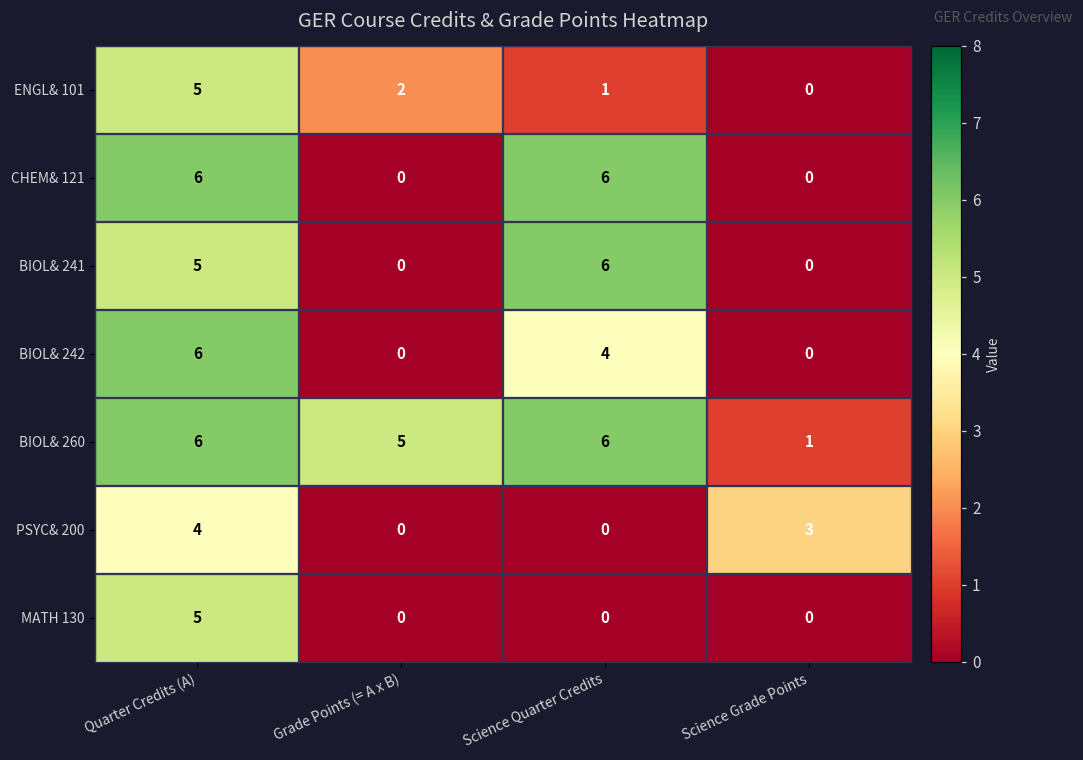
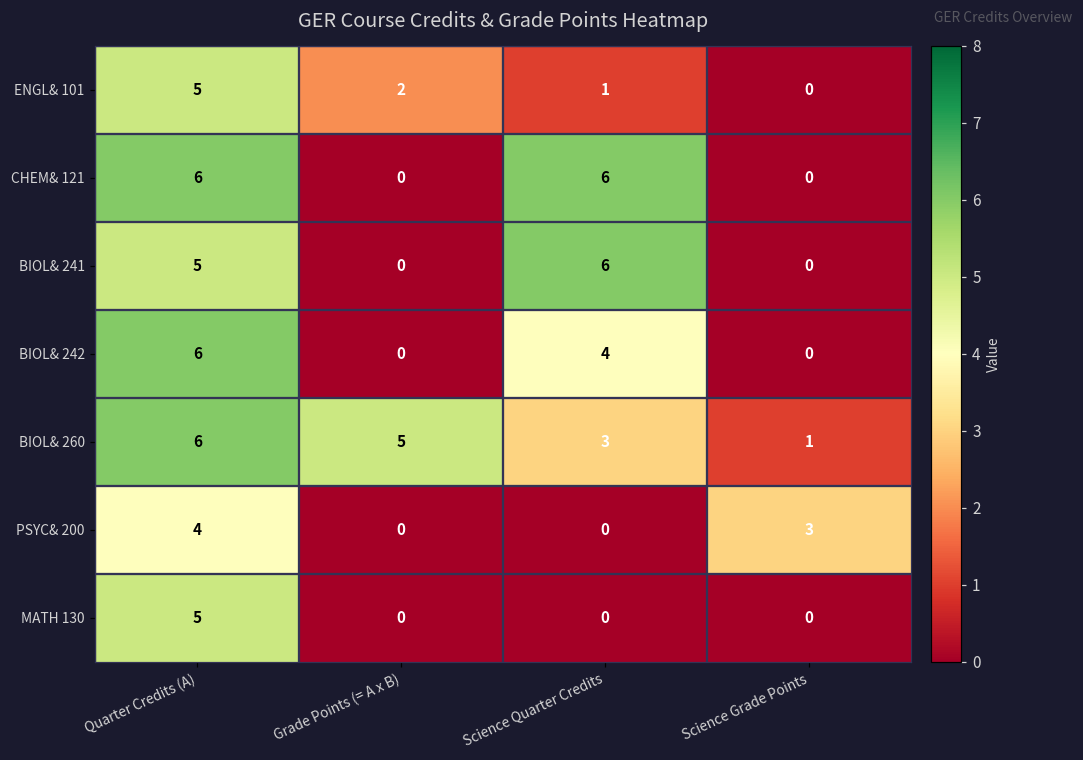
BIOL& 260, Science Quarter Credits: 6 -> 3
